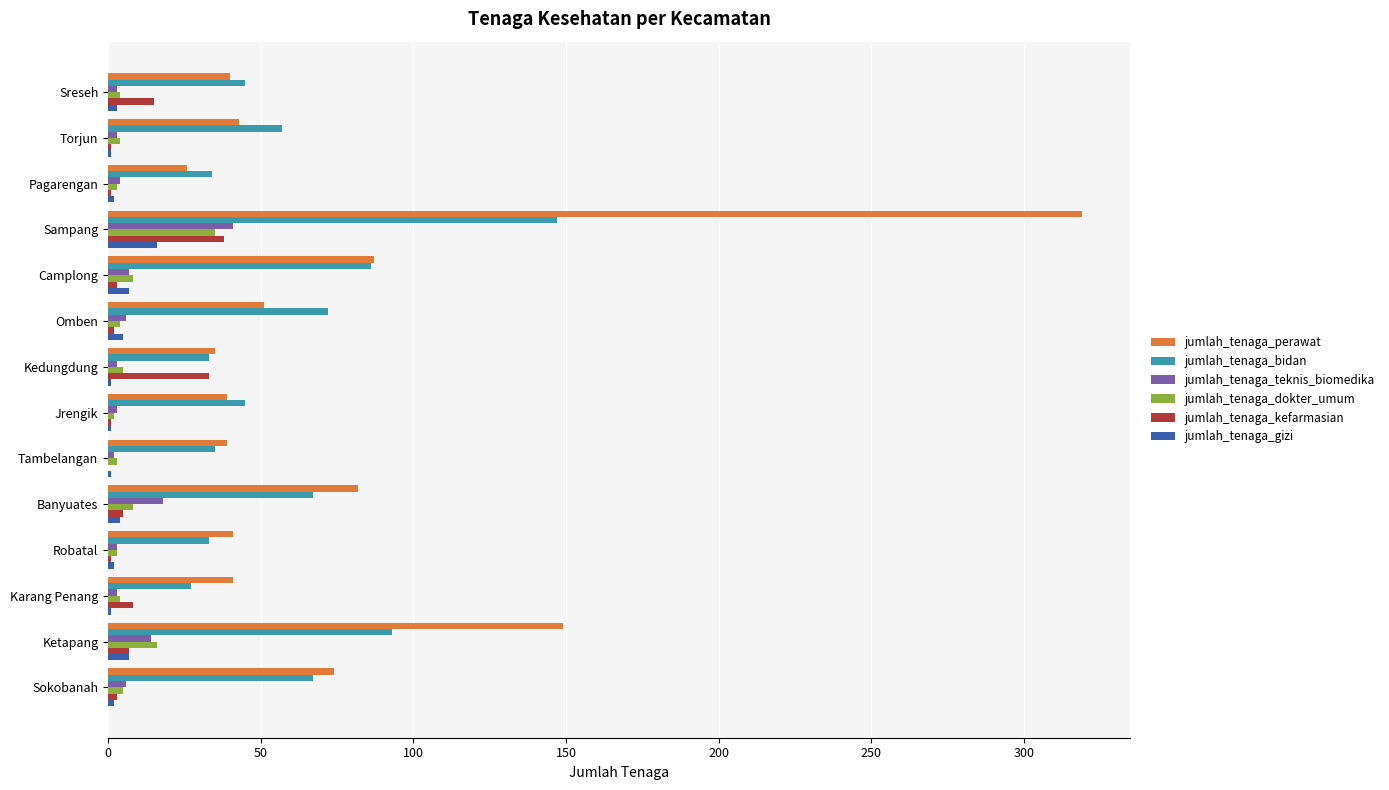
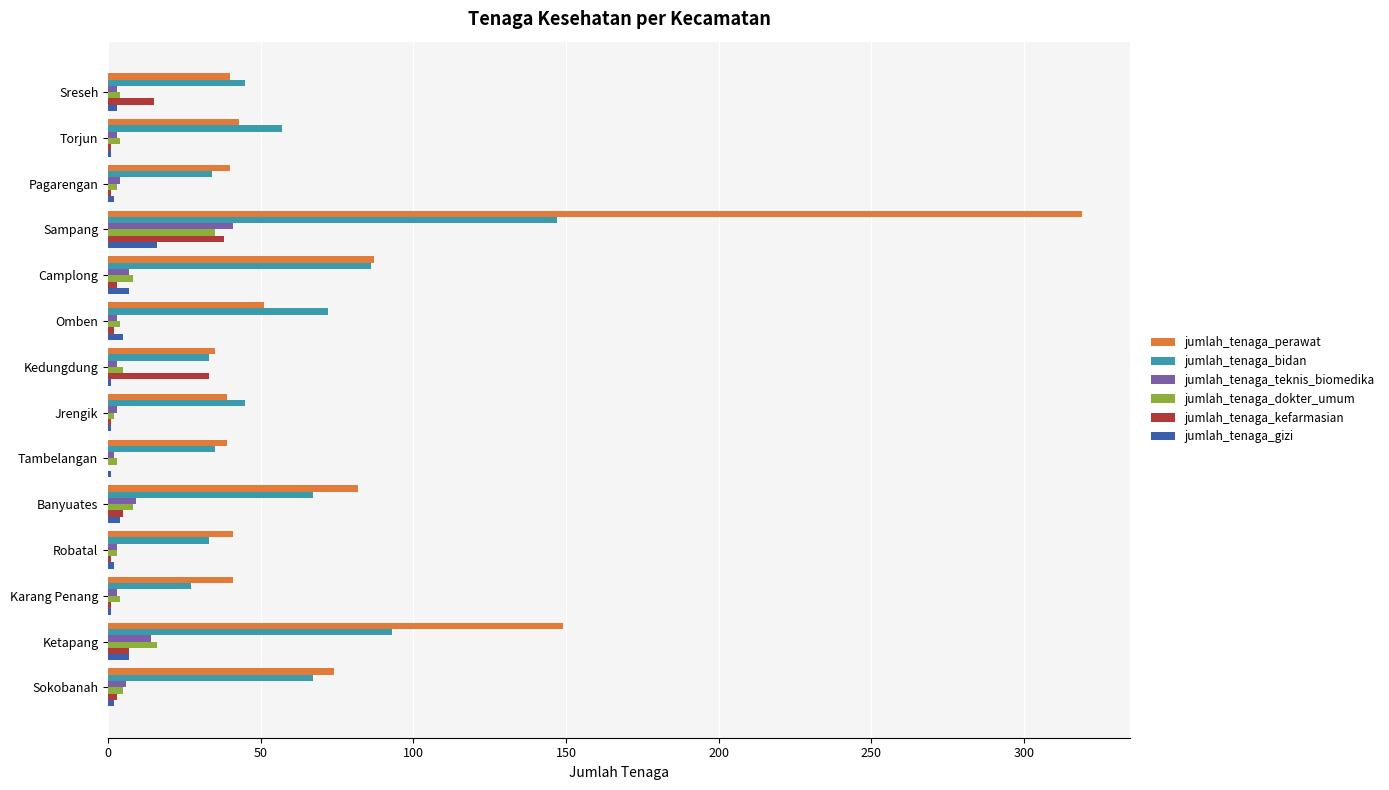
jumlah_tenaga_perawat, Pagarengan: 26 -> 40
jumlah_tenaga_teknis_biomedika, Omben: 6 -> 3
jumlah_tenaga_teknis_biomedika, Banyuates: 18 -> 9
jumlah_tenaga_kefarmasian, Karang Penang: 8 -> 1
